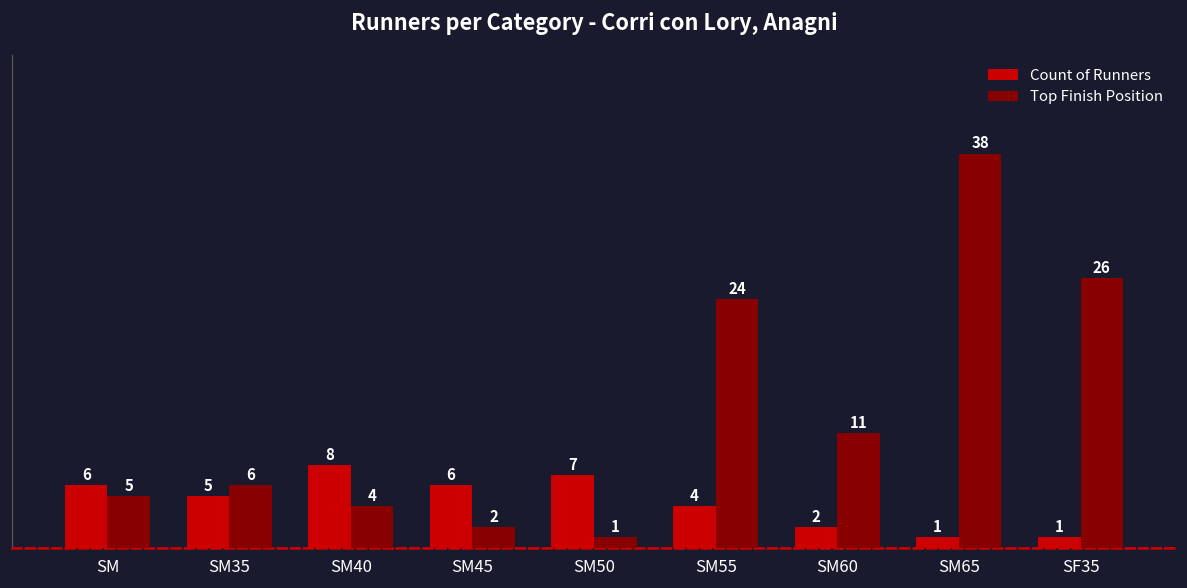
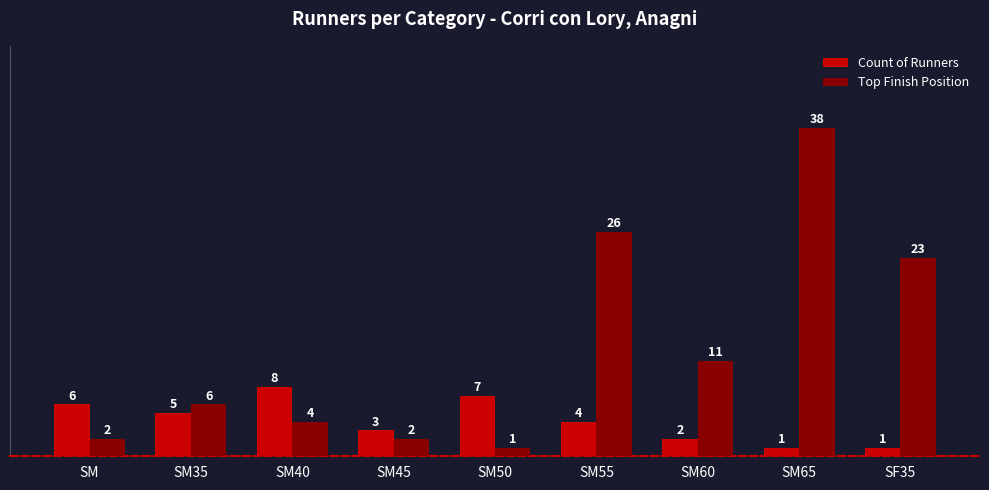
Top Finish Position, SM: 5 -> 2
Count of Runners, SM45: 6 -> 3
Top Finish Position, SM55: 24 -> 26
Top Finish Position, SF35: 26 -> 23
